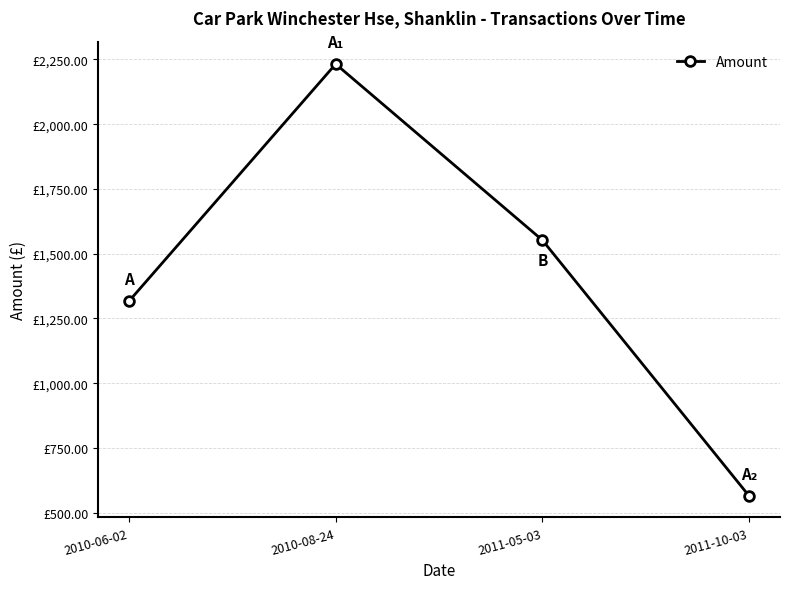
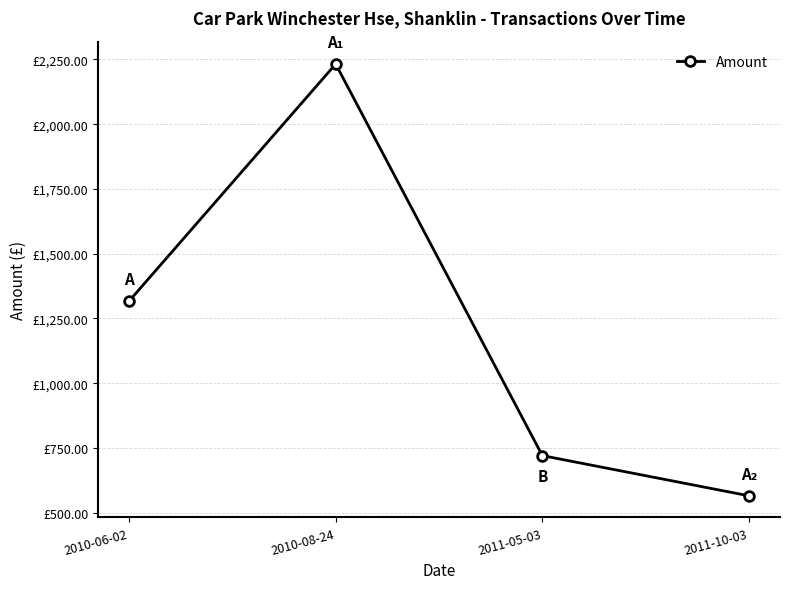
2011-05-03: £1,550 -> £720
